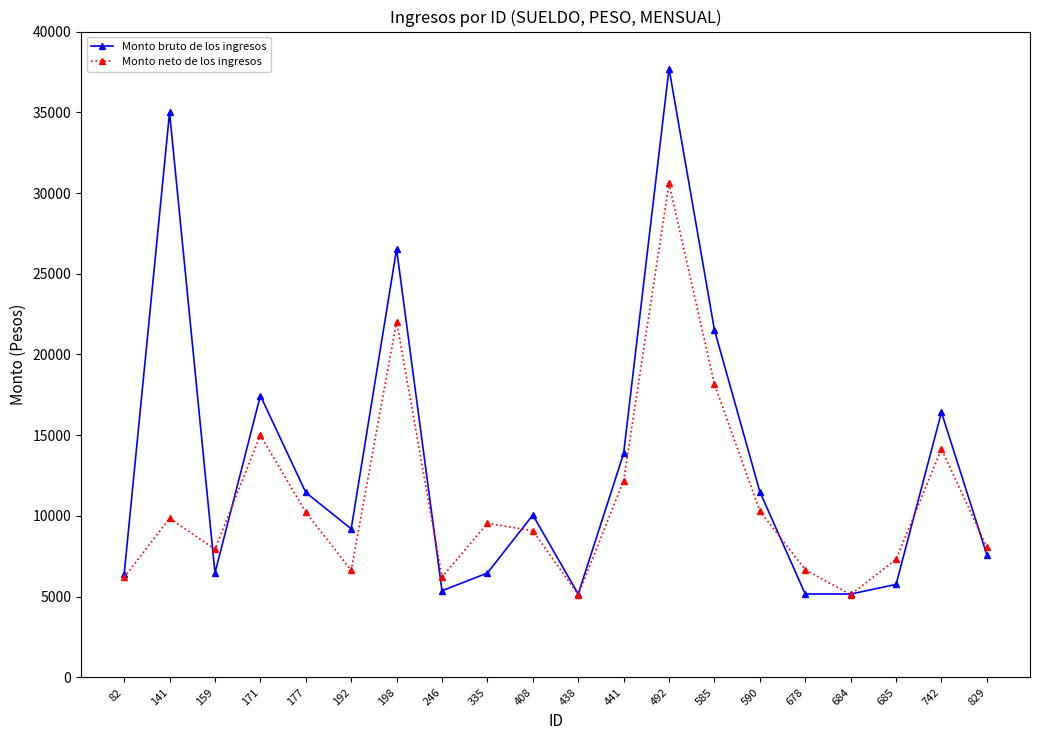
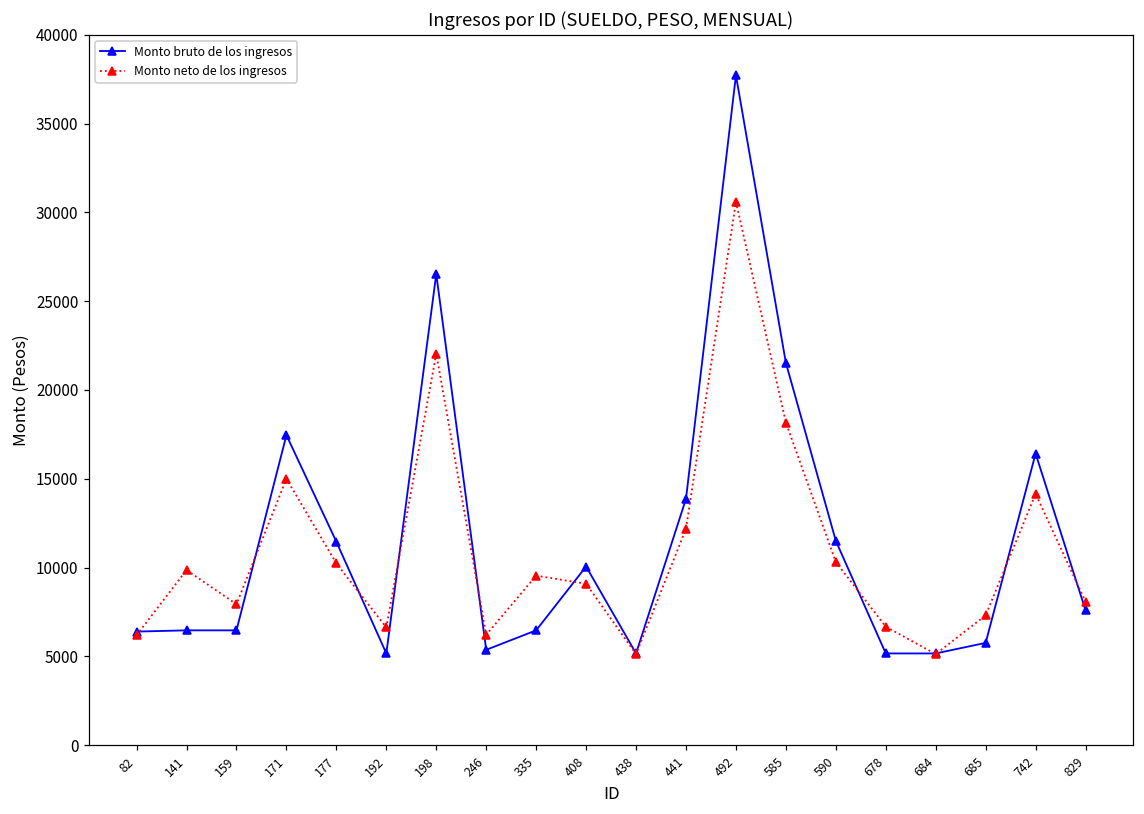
Monto bruto de los ingresos, 141: 35000 -> 6500
Monto bruto de los ingresos, 192: 9200 -> 5200
